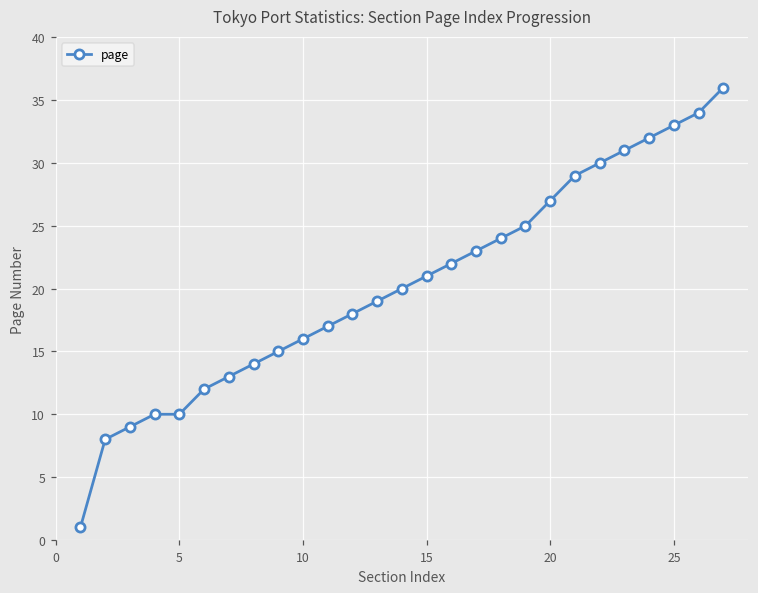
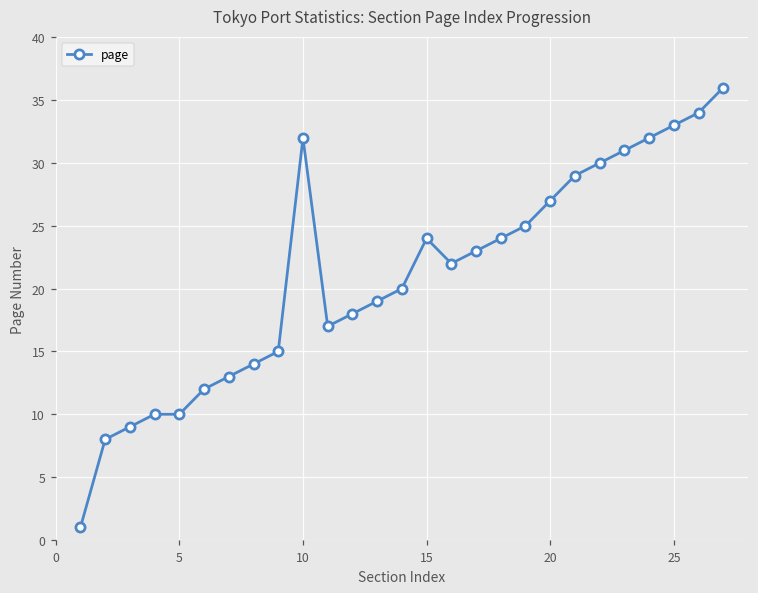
10: 16 -> 32
15: 21 -> 24
